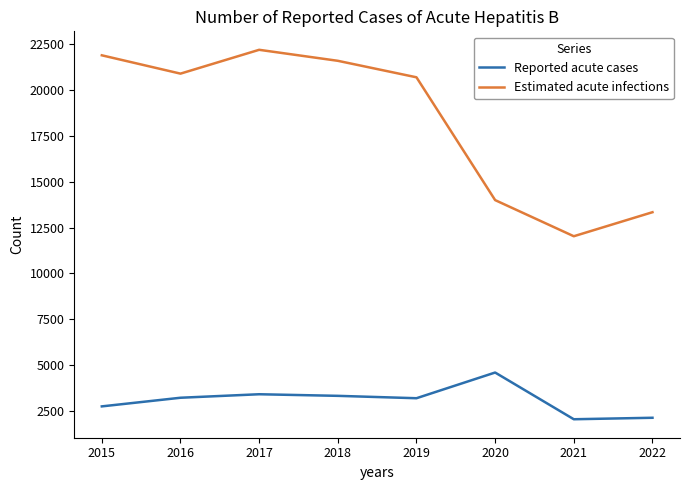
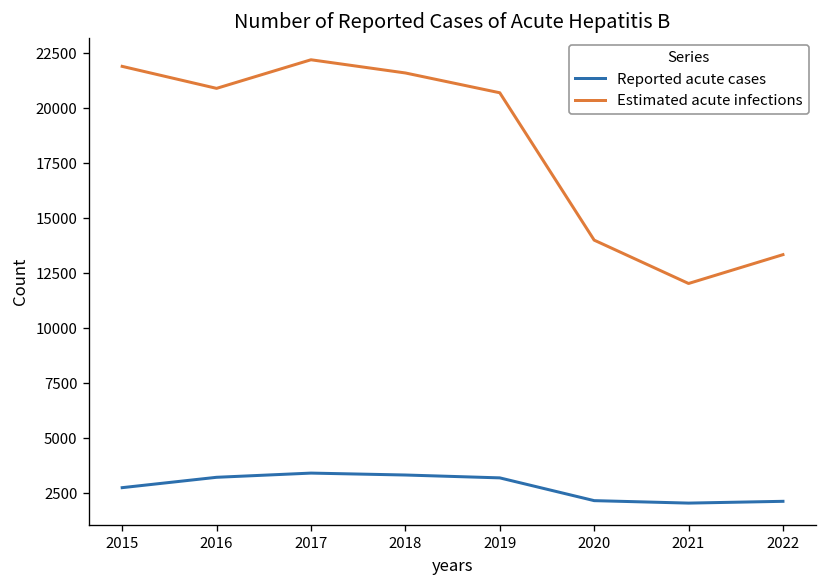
Reported acute cases, 2020: 4600 -> 2200
